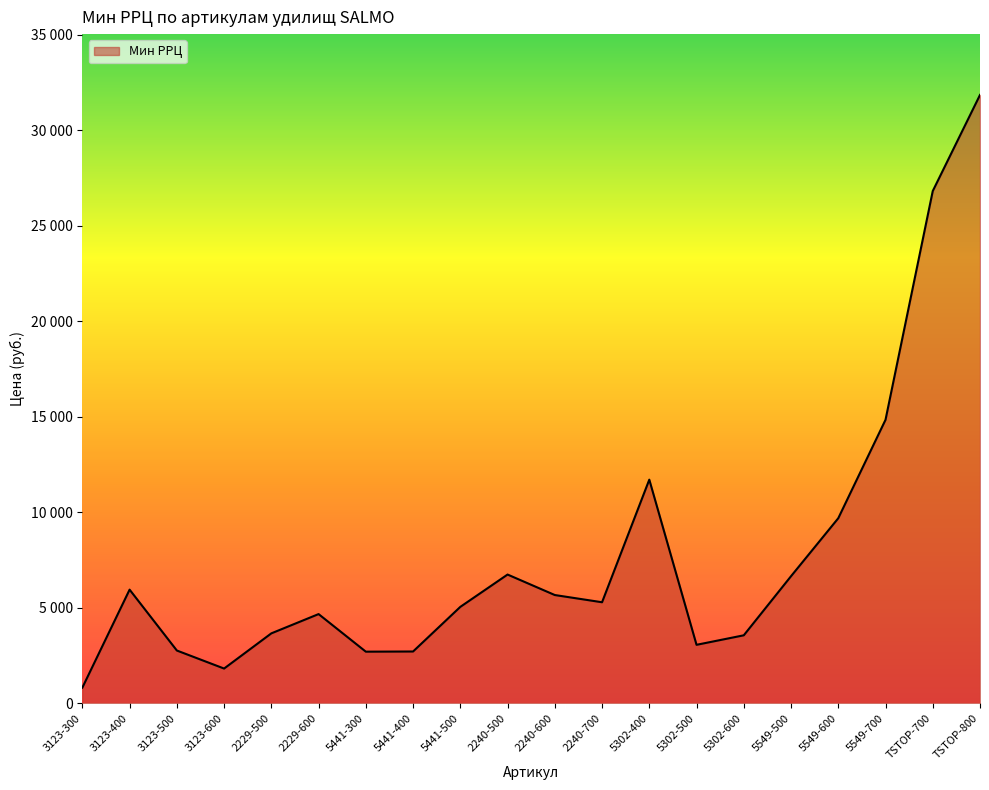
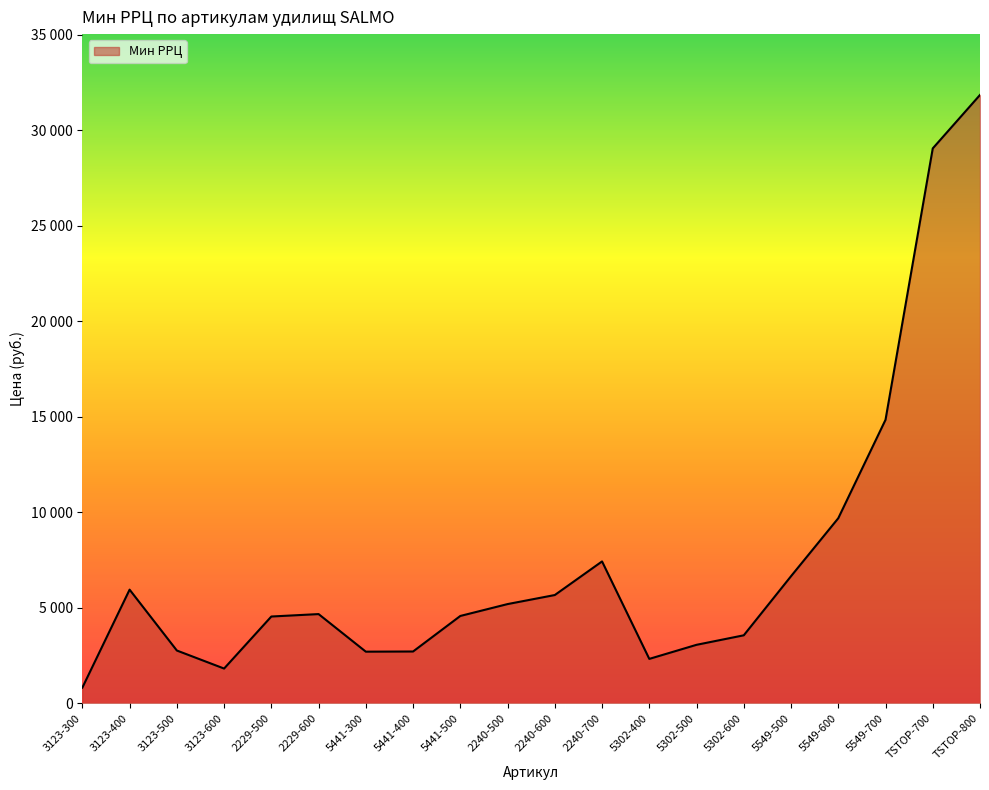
2229-500: 3700 -> 4500
5441-500: 5000 -> 4600
2240-500: 6700 -> 5200
2240-700: 5300 -> 7400
5302-400: 11700 -> 2300
TSTOP-700: 26800 -> 29100
